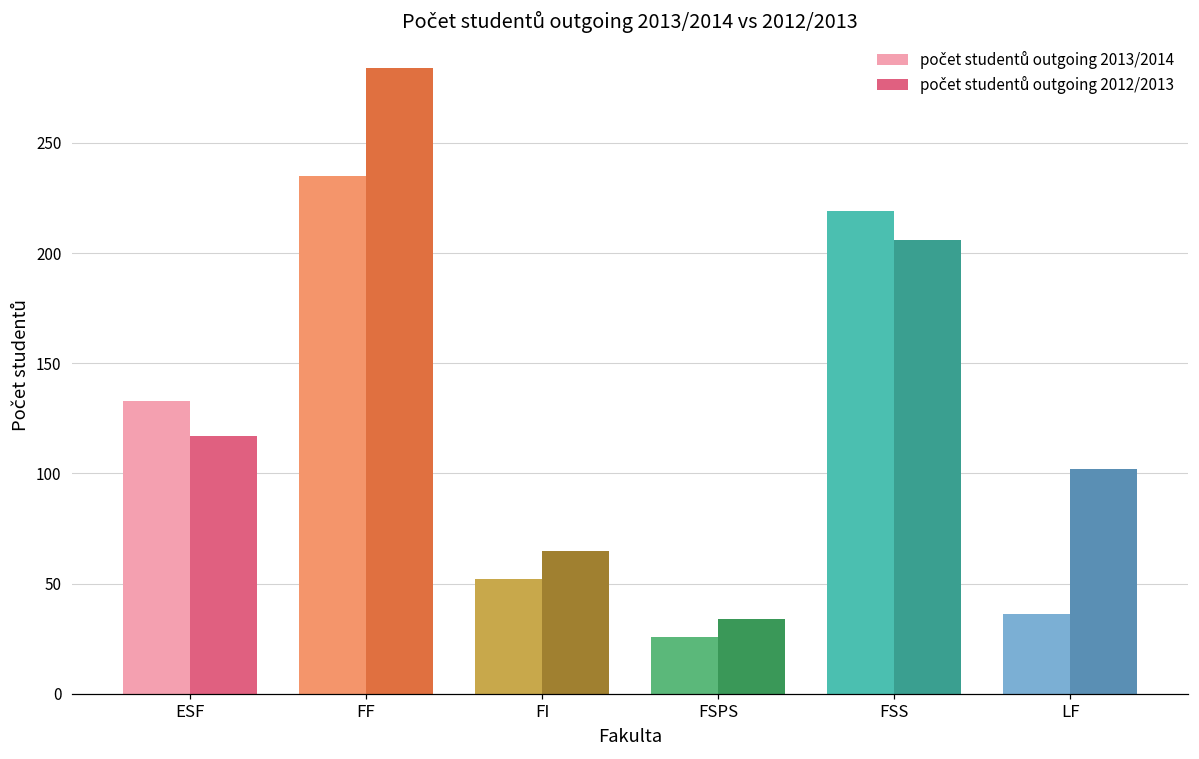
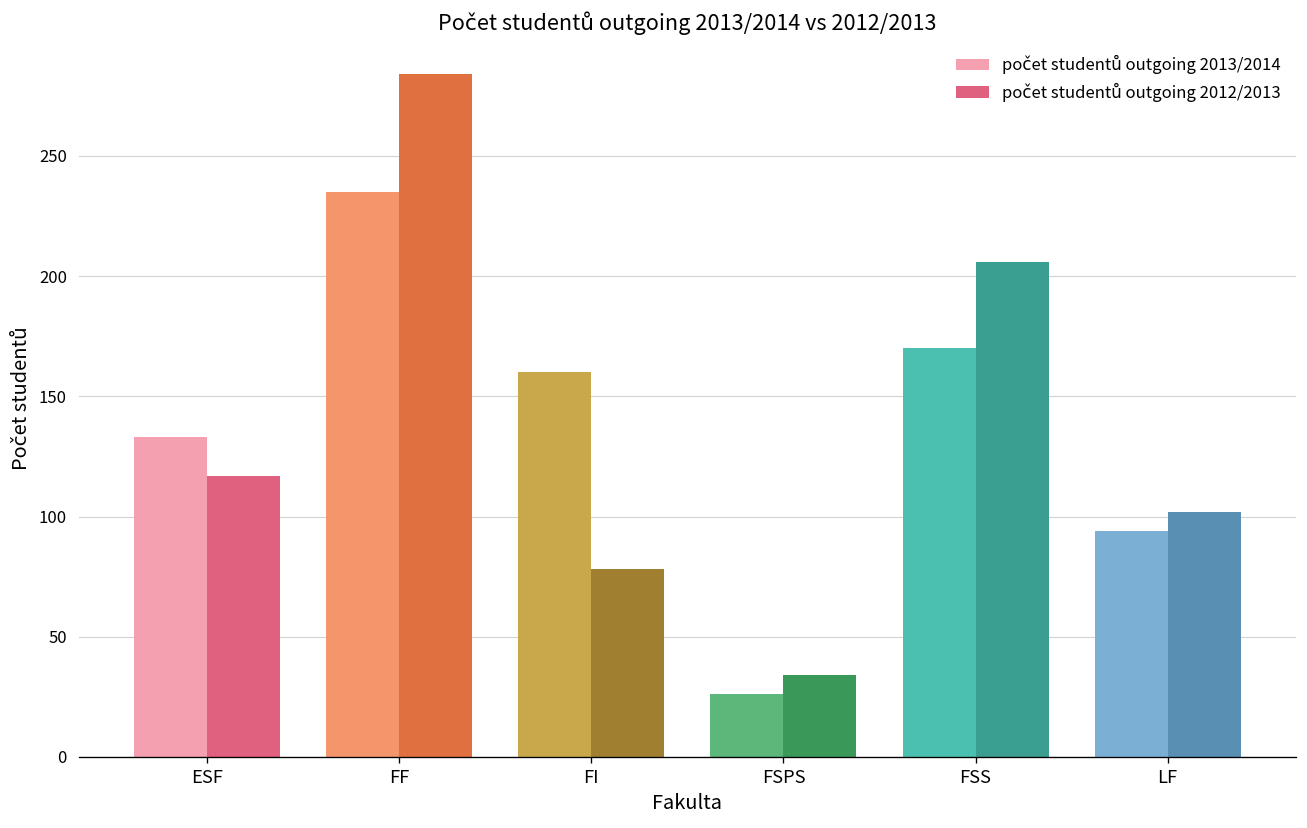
počet studentů outgoing 2013/2014, FI: 52 -> 160
počet studentů outgoing 2012/2013, FI: 65 -> 78
počet studentů outgoing 2013/2014, FSS: 219 -> 170
počet studentů outgoing 2013/2014, LF: 36 -> 94
